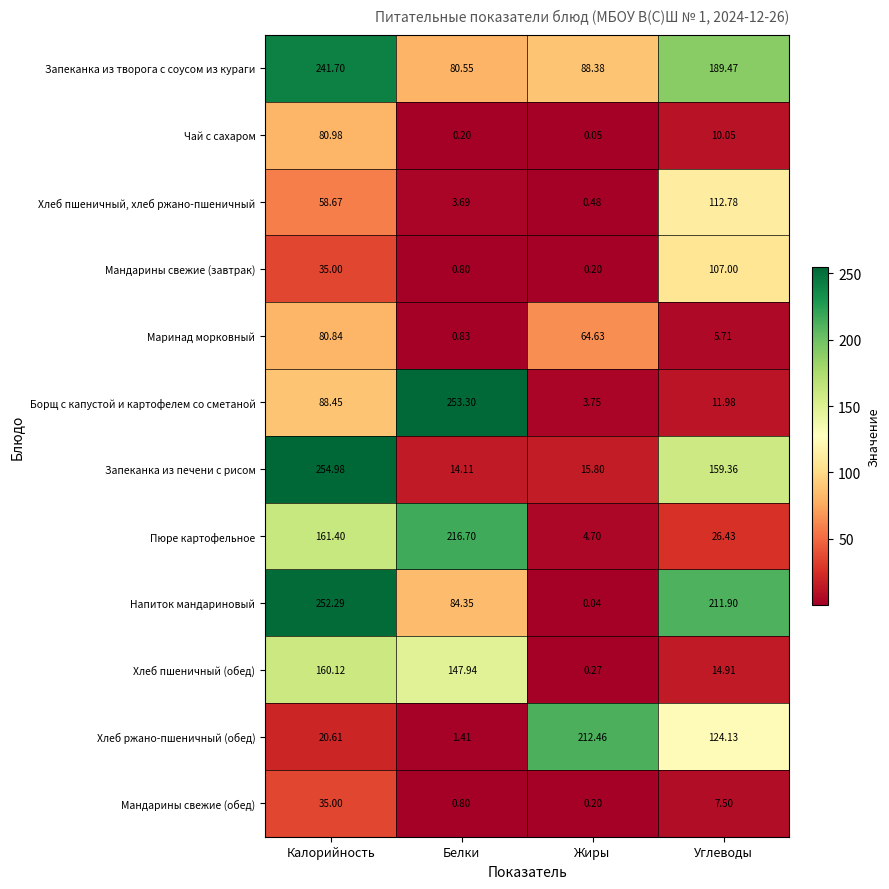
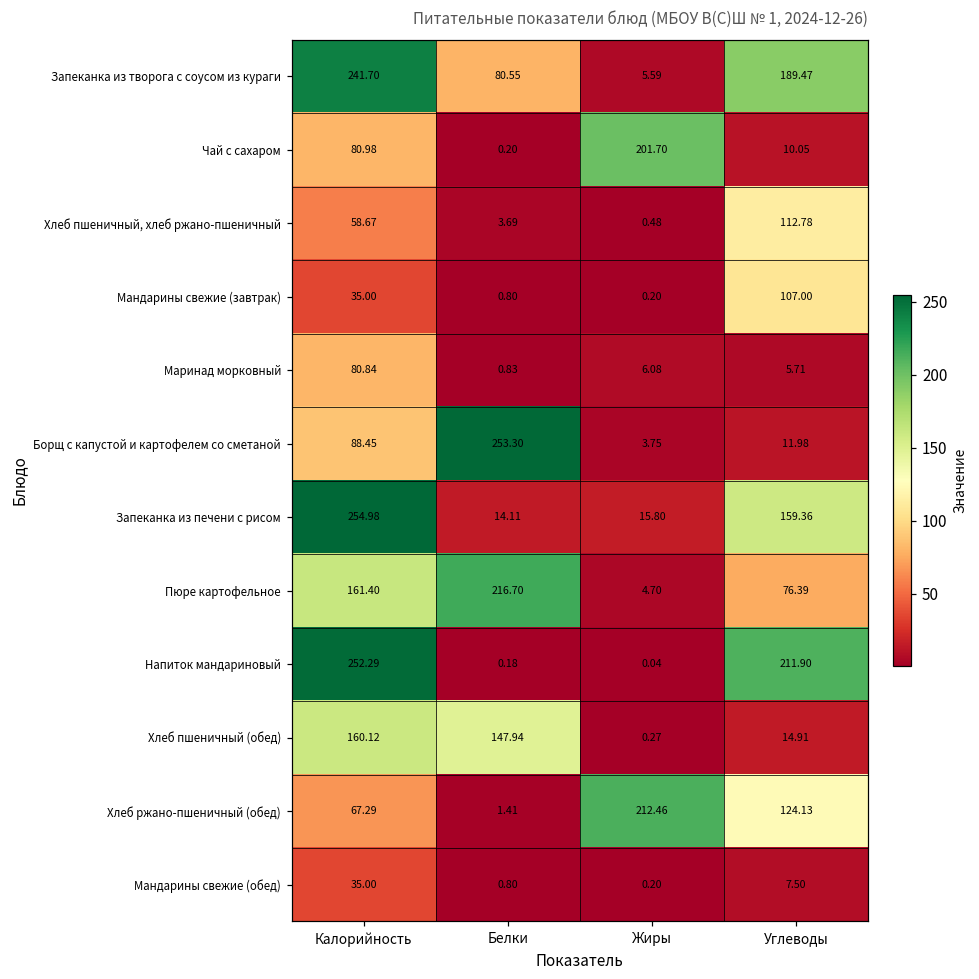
Запеканка из творога с соусом из кураги, Жиры: 88.38 -> 5.59
Чай с сахаром, Жиры: 0.05 -> 201.70
Маринад морковный, Жиры: 64.63 -> 6.08
Пюре картофельное, Углеводы: 26.43 -> 76.39
Напиток мандариновый, Белки: 84.35 -> 0.18
Хлеб ржано-пшеничный (обед), Калорийность: 20.61 -> 67.29
